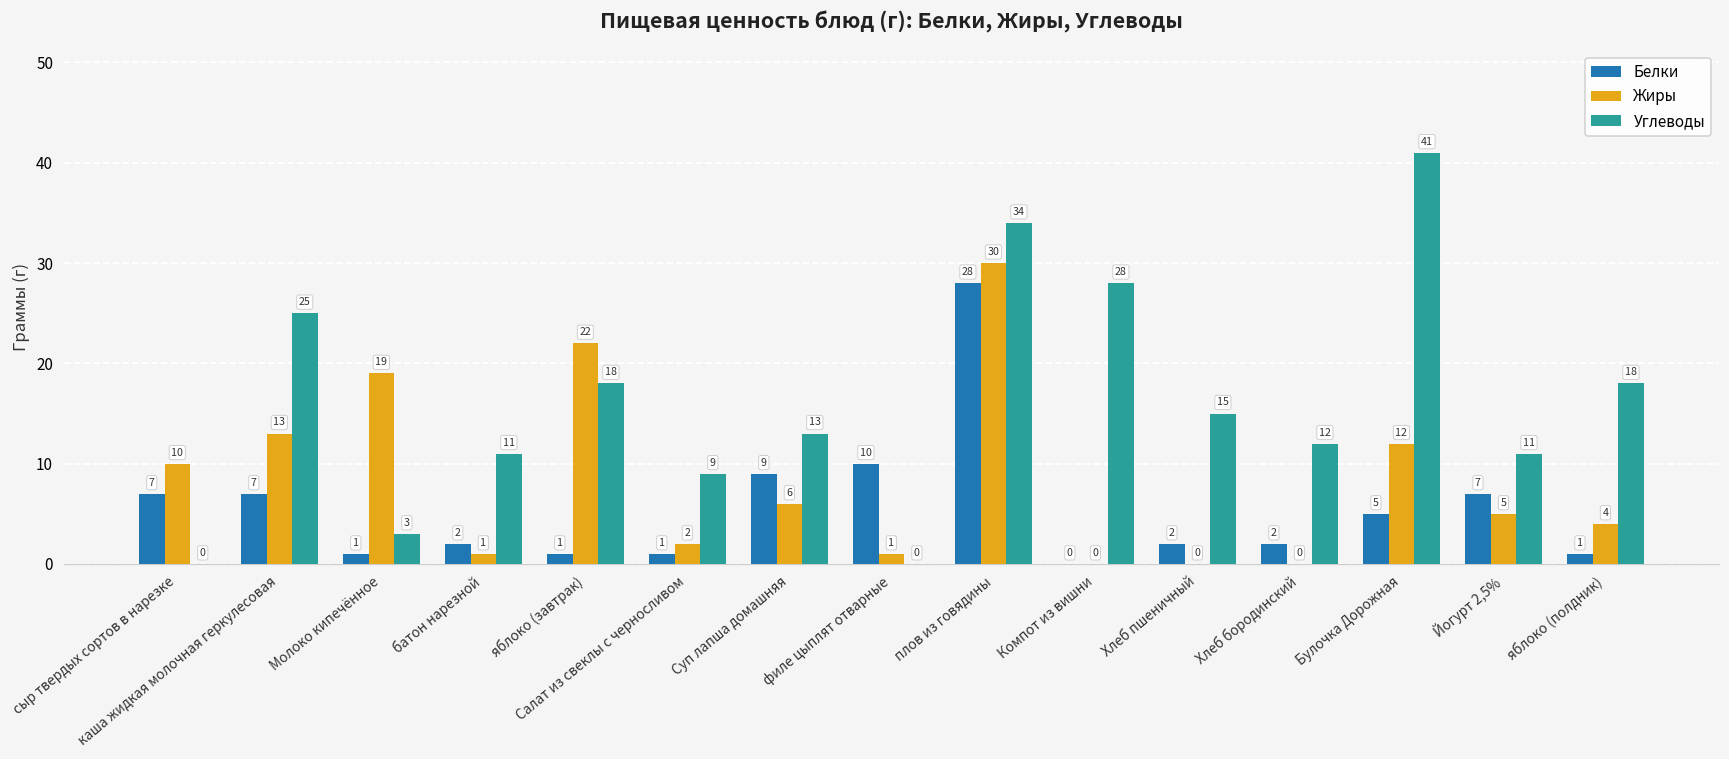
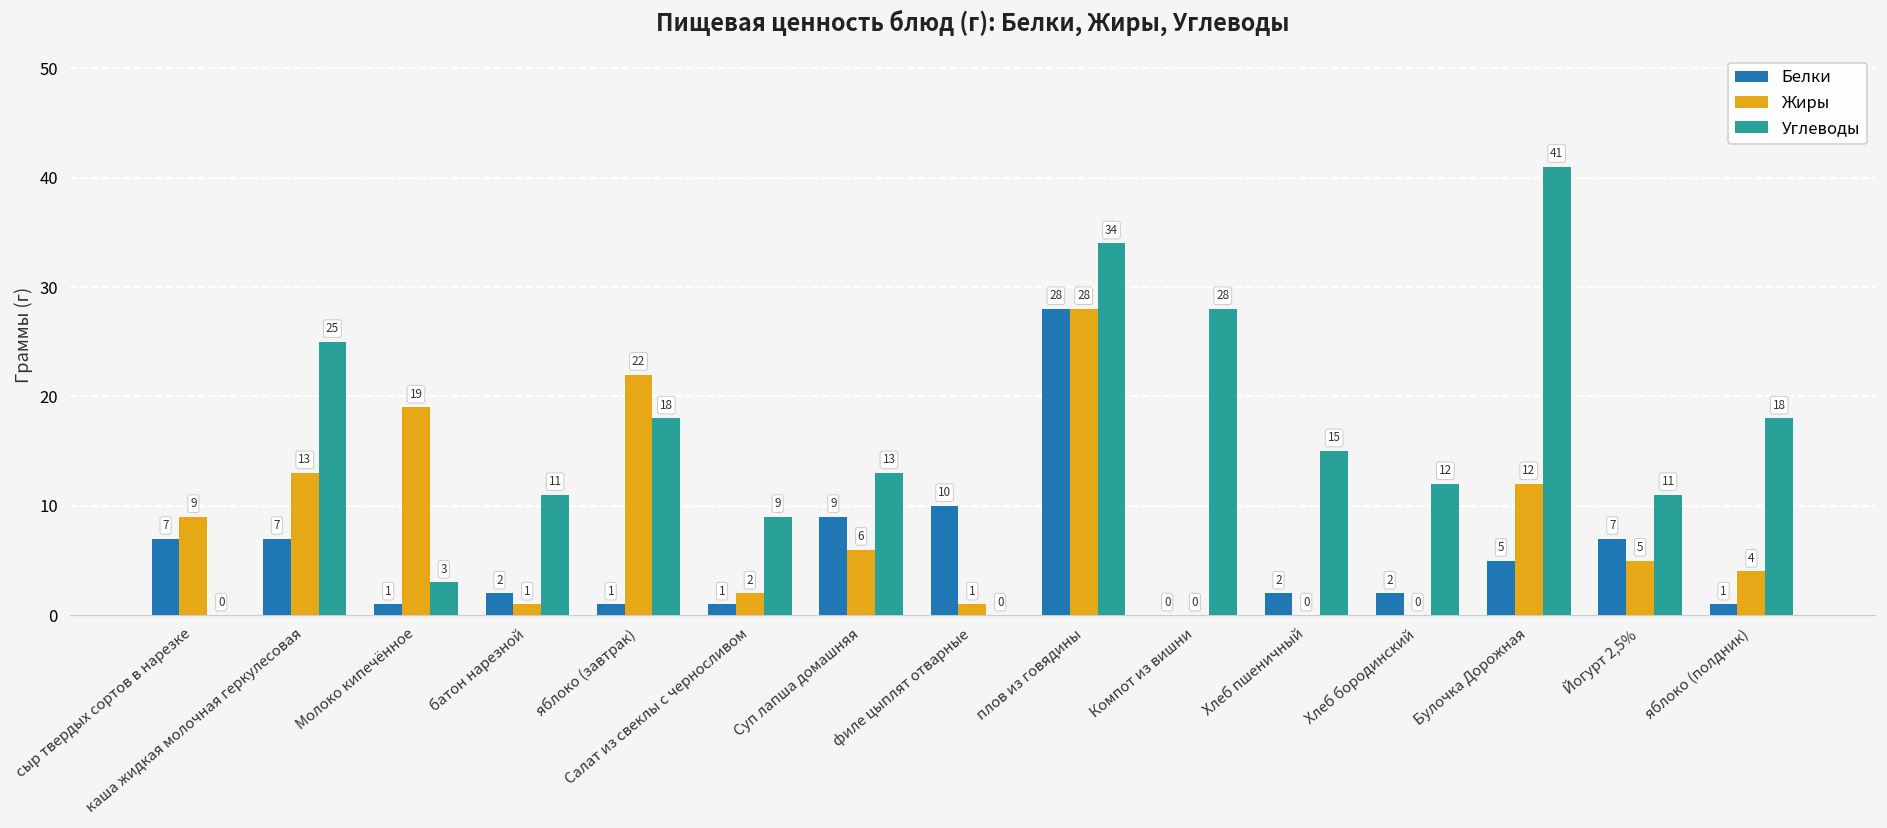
Жиры, сыр твердых сортов в нарезке: 10 -> 9
Жиры, плов из говядины: 30 -> 28
